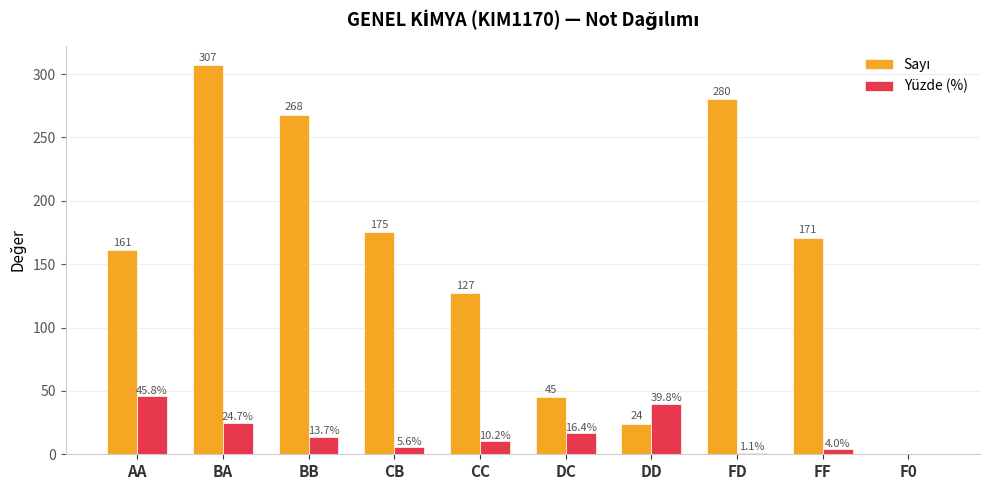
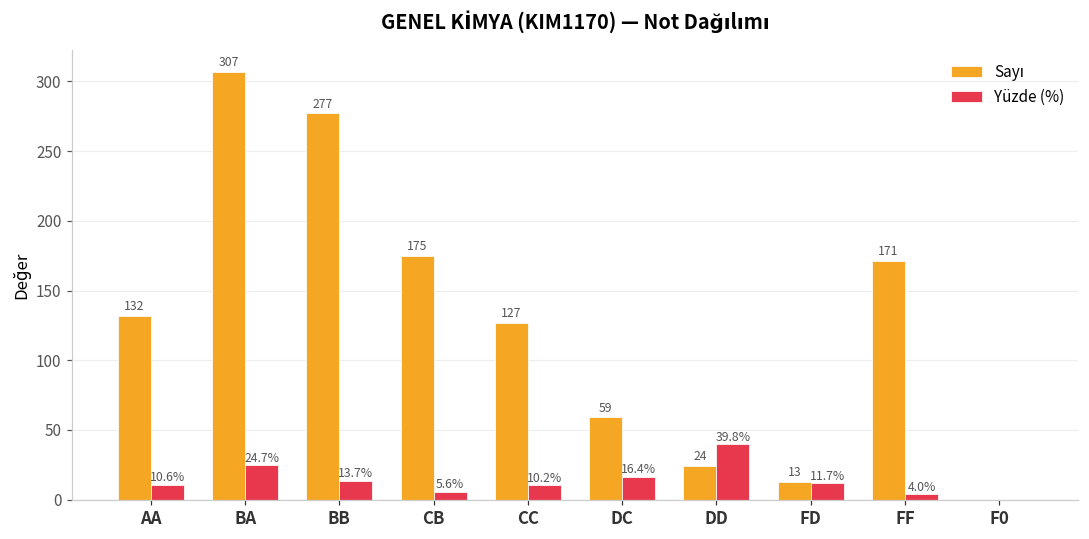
Sayı, AA: 161 -> 132
Yüzde (%), AA: 45.8% -> 10.6%
Sayı, BB: 268 -> 277
Sayı, DC: 45 -> 59
Sayı, FD: 280 -> 13
Yüzde (%), FD: 1.1% -> 11.7%
